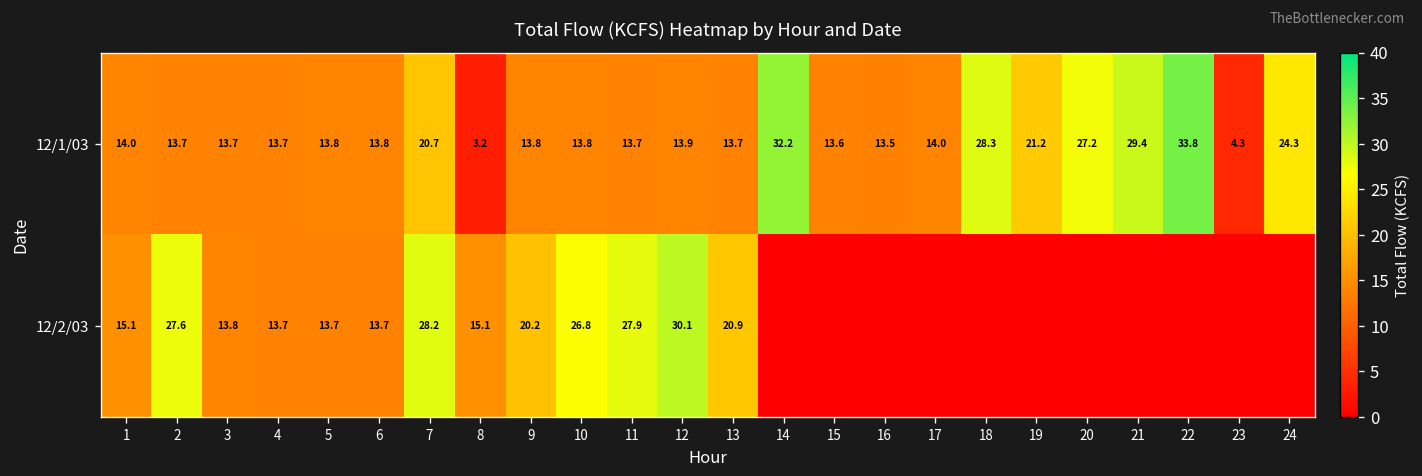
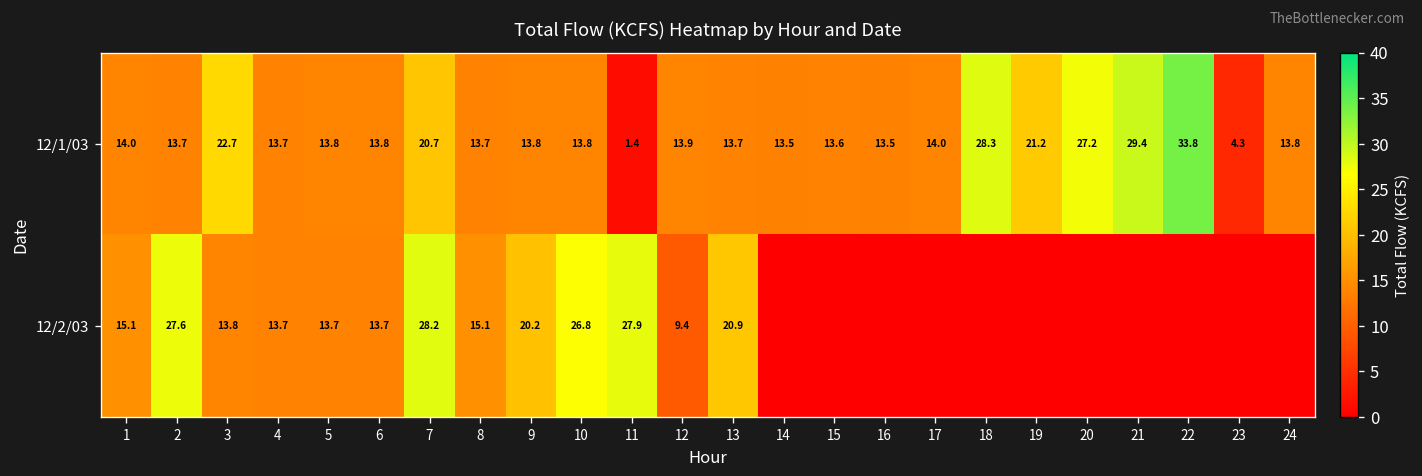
12/1/03, 3: 13.7 -> 22.7
12/1/03, 8: 3.2 -> 13.7
12/1/03, 11: 13.7 -> 1.4
12/1/03, 14: 32.2 -> 13.5
12/1/03, 24: 24.3 -> 13.8
12/2/03, 12: 30.1 -> 9.4
